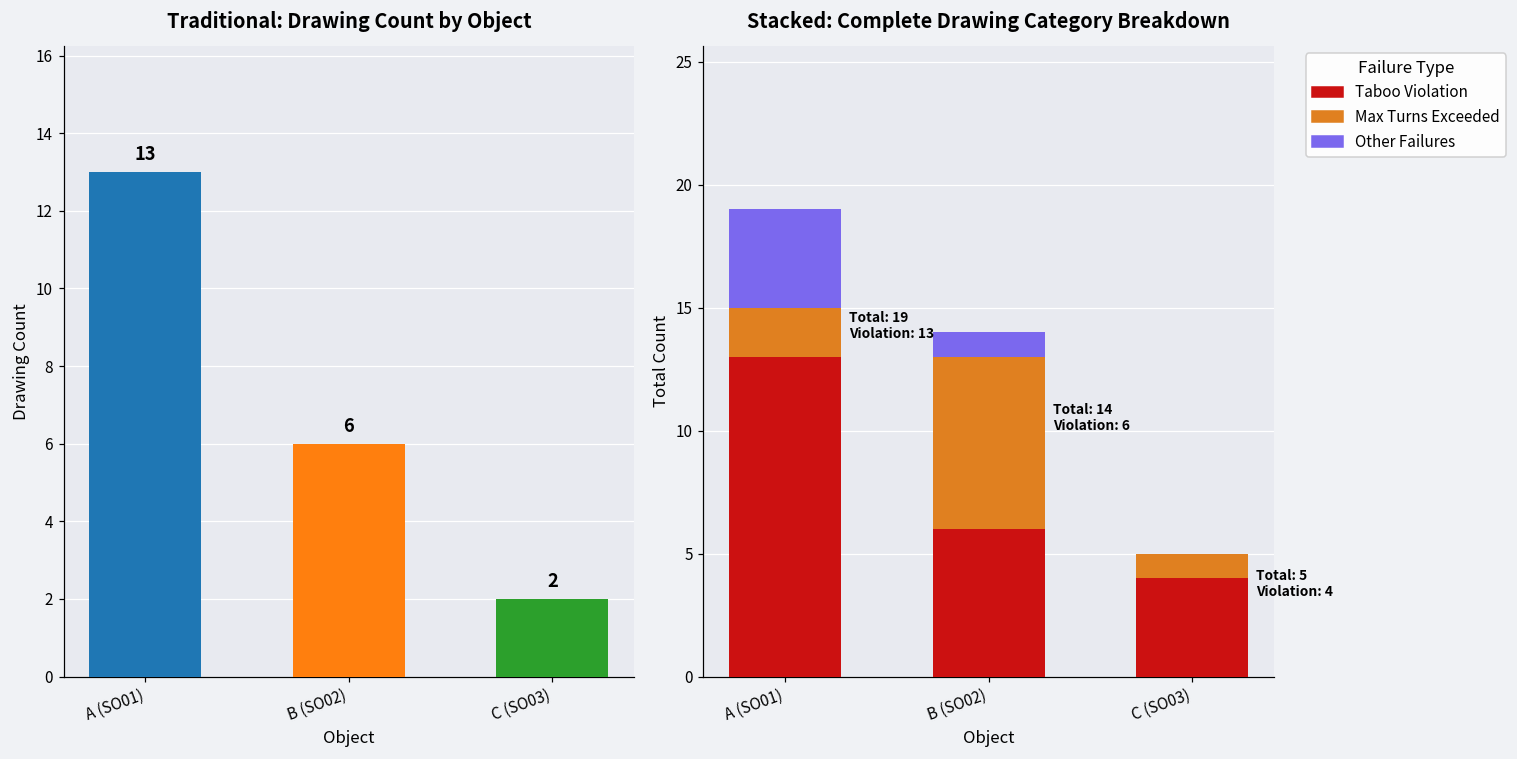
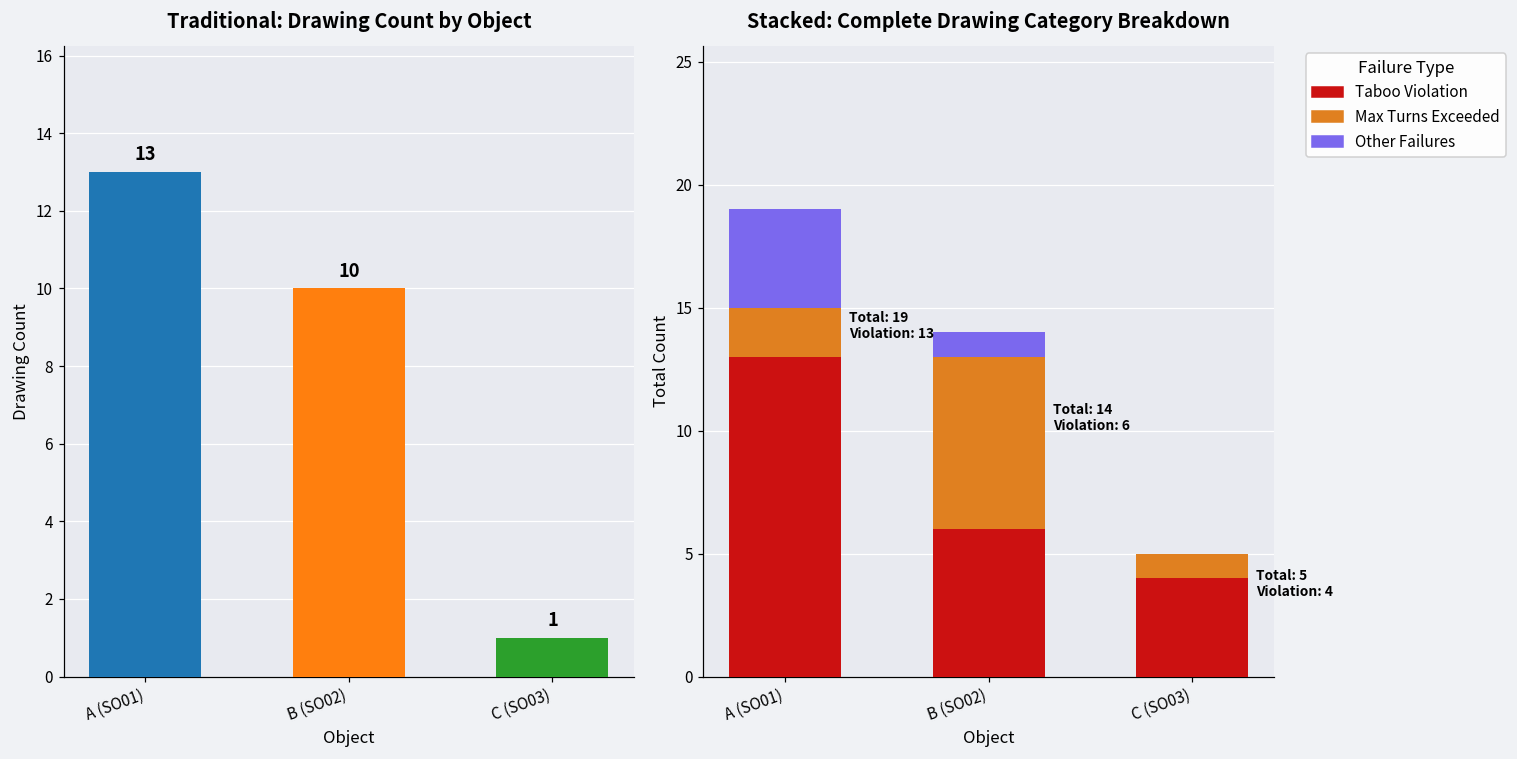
Traditional: Drawing Count by Object, B (SO02): 6 -> 10
Traditional: Drawing Count by Object, C (SO03): 2 -> 1
